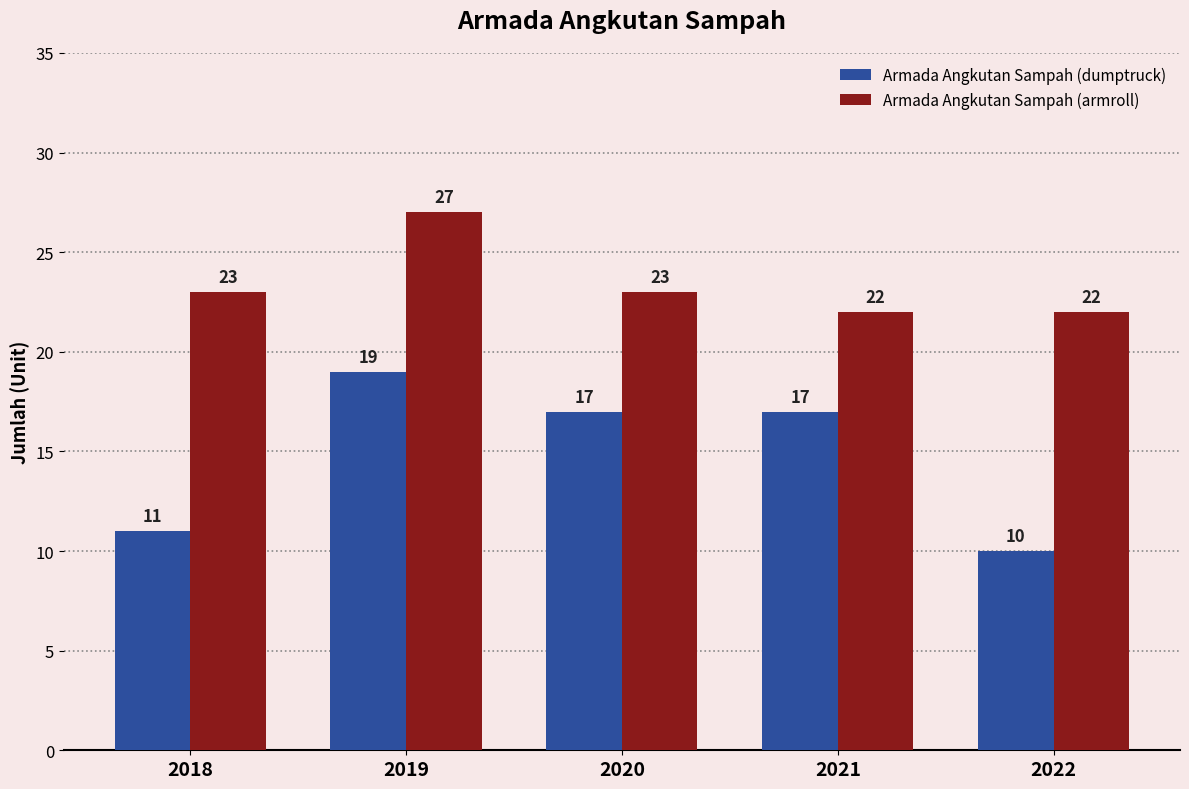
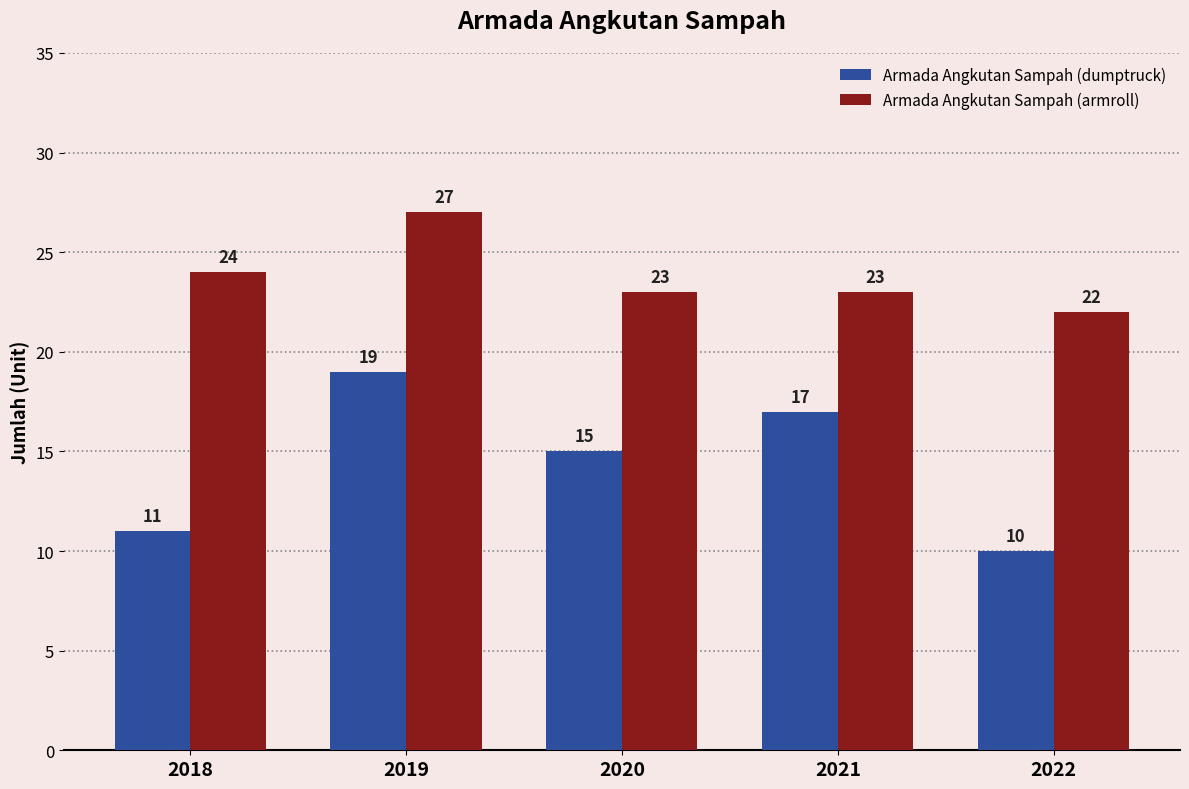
Armada Angkutan Sampah (armroll), 2018: 23 -> 24
Armada Angkutan Sampah (dumptruck), 2020: 17 -> 15
Armada Angkutan Sampah (armroll), 2021: 22 -> 23
